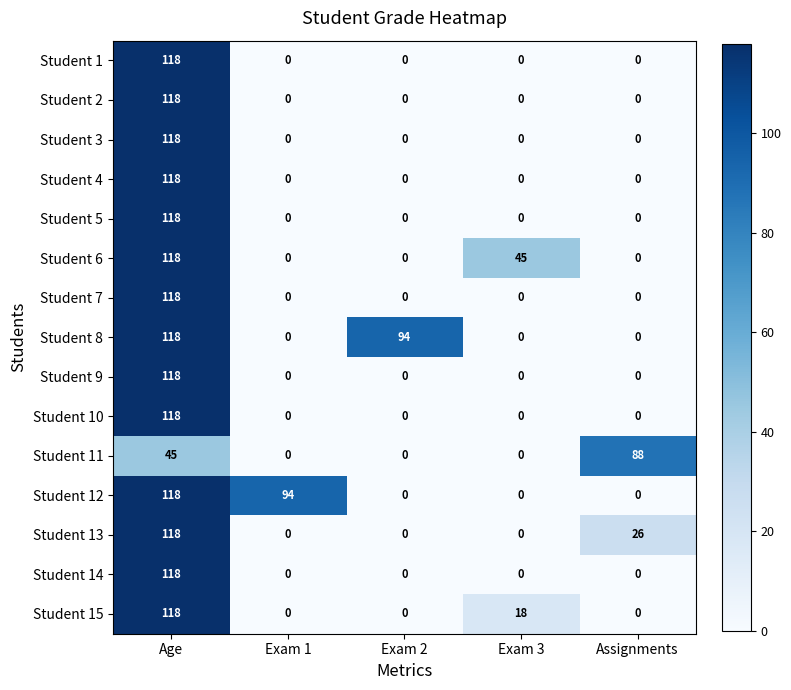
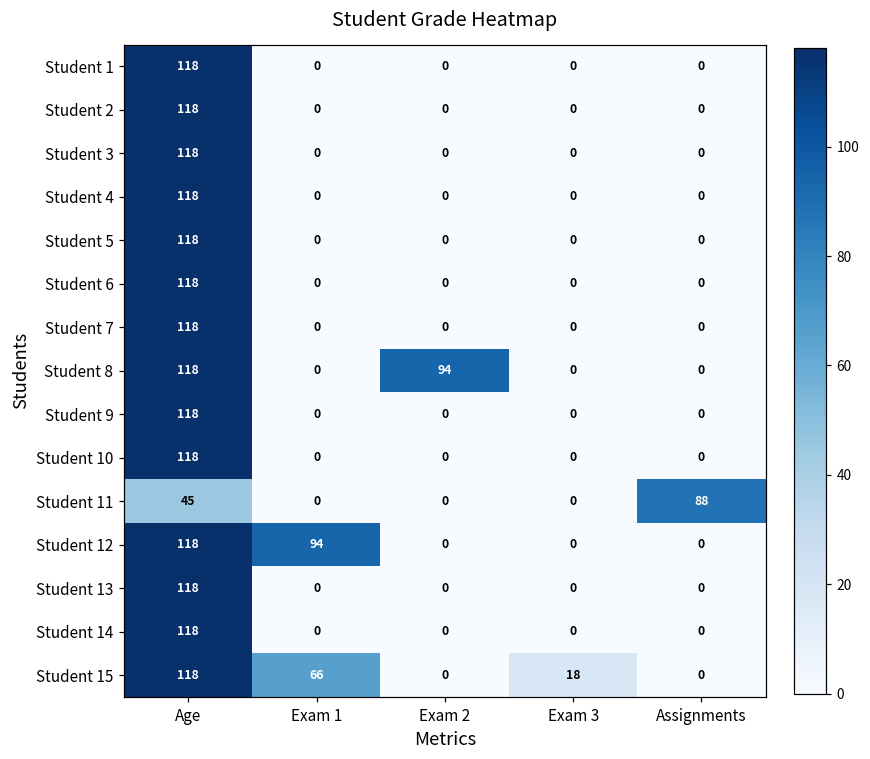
Student 6, Exam 3: 45 -> 0
Student 13, Assignments: 26 -> 0
Student 15, Exam 1: 0 -> 66
